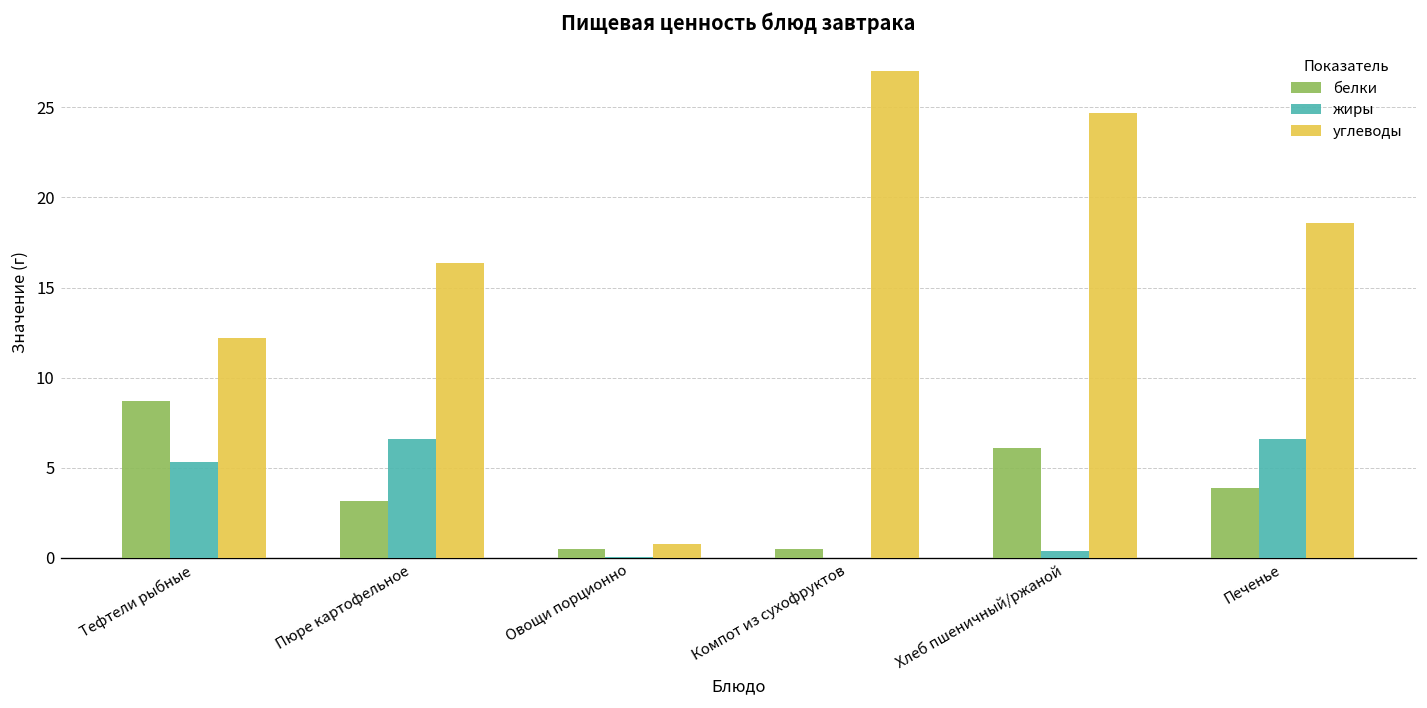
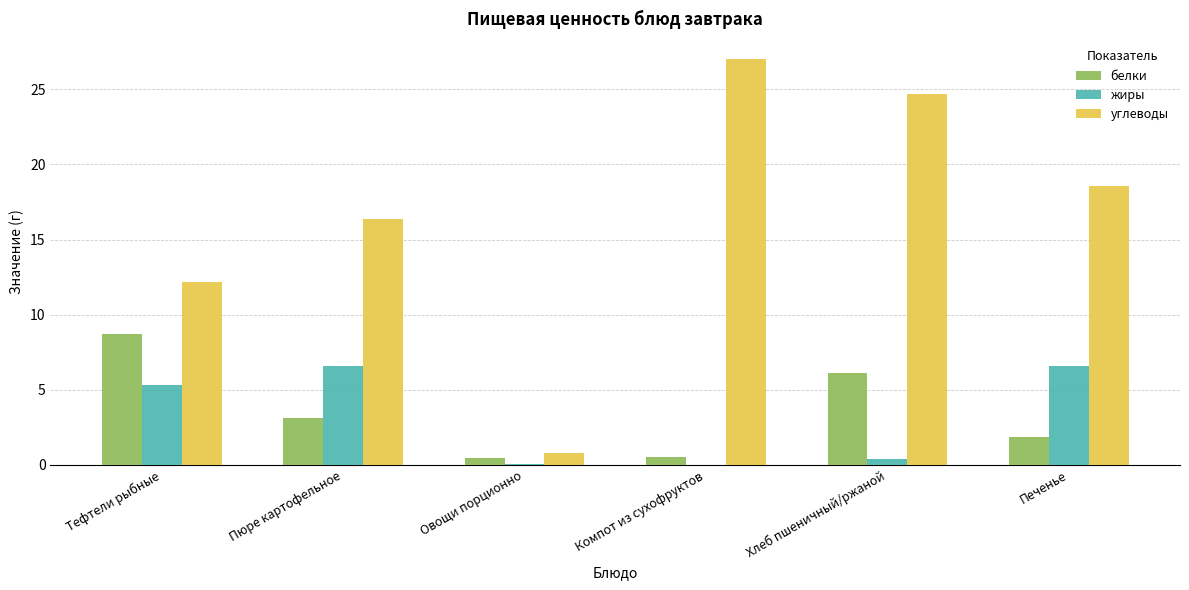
белки, Печенье: 3.9 -> 1.9
